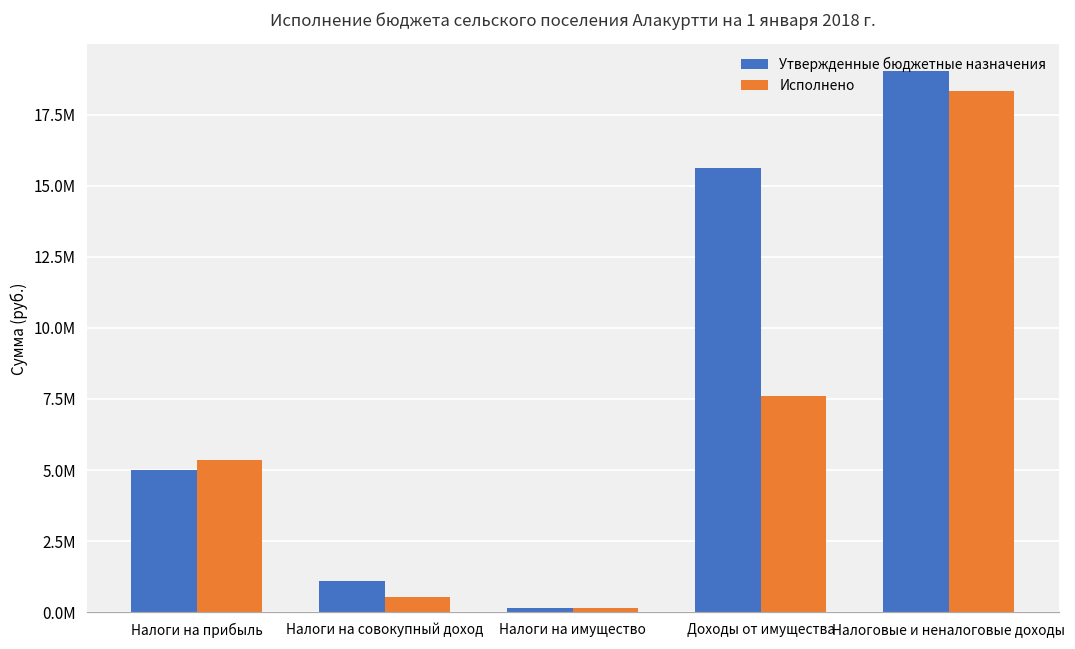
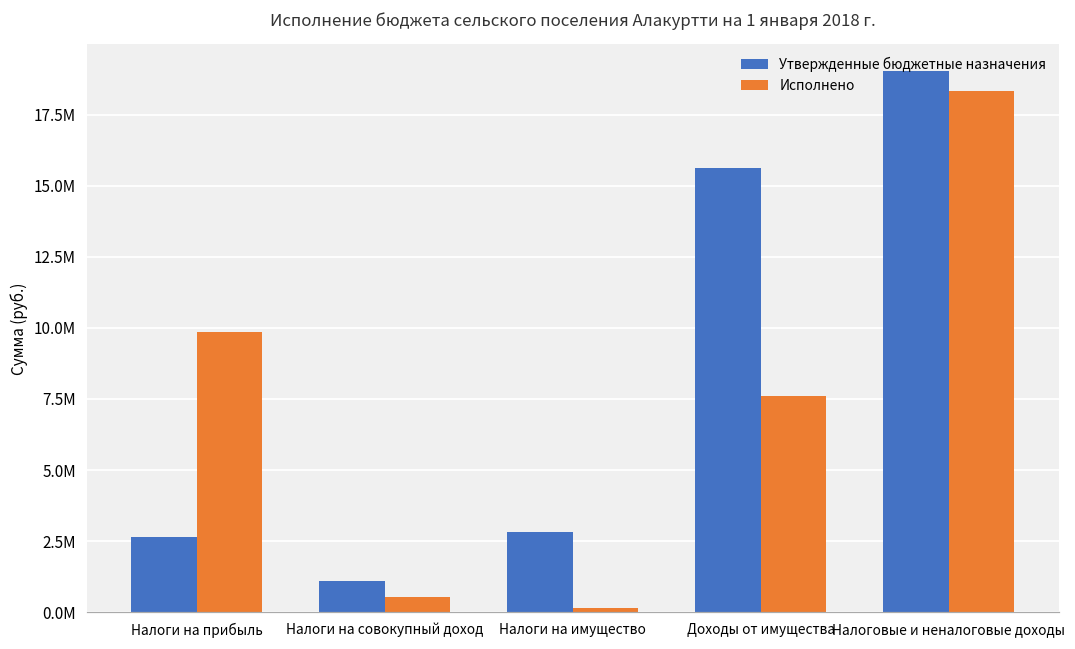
Утвержденные бюджетные назначения, Налоги на прибыль: 5000000 -> 2600000
Исполнено, Налоги на прибыль: 5400000 -> 9900000
Утвержденные бюджетные назначения, Налоги на имущество: 200000 -> 2800000
